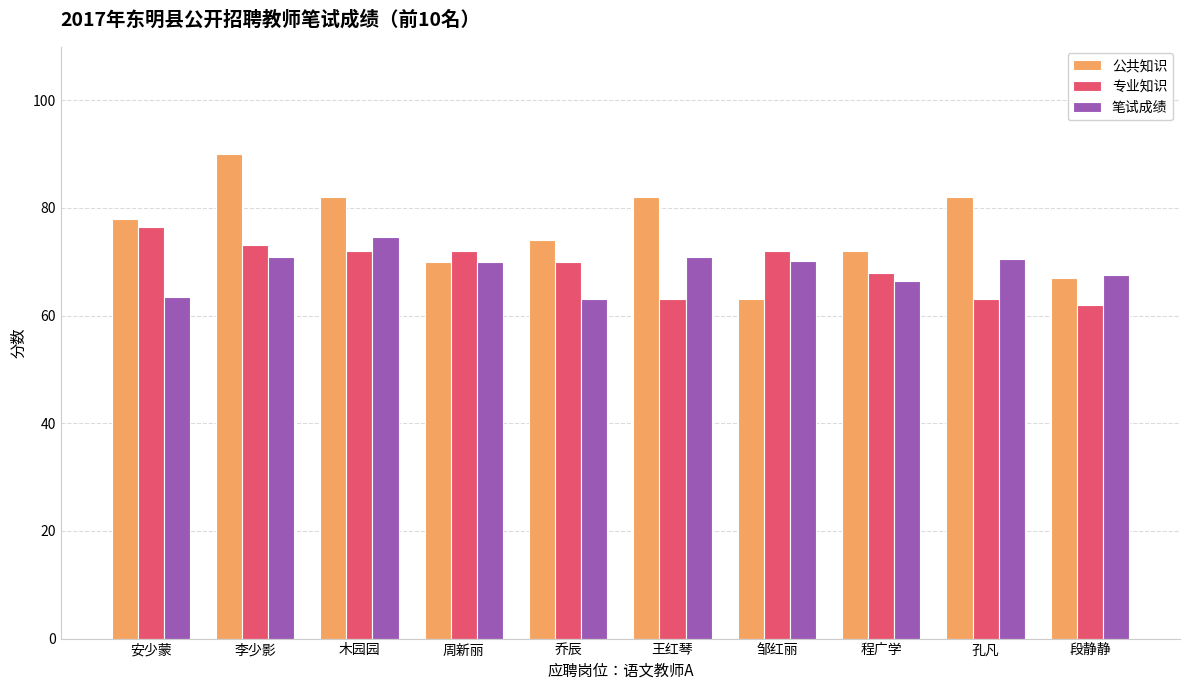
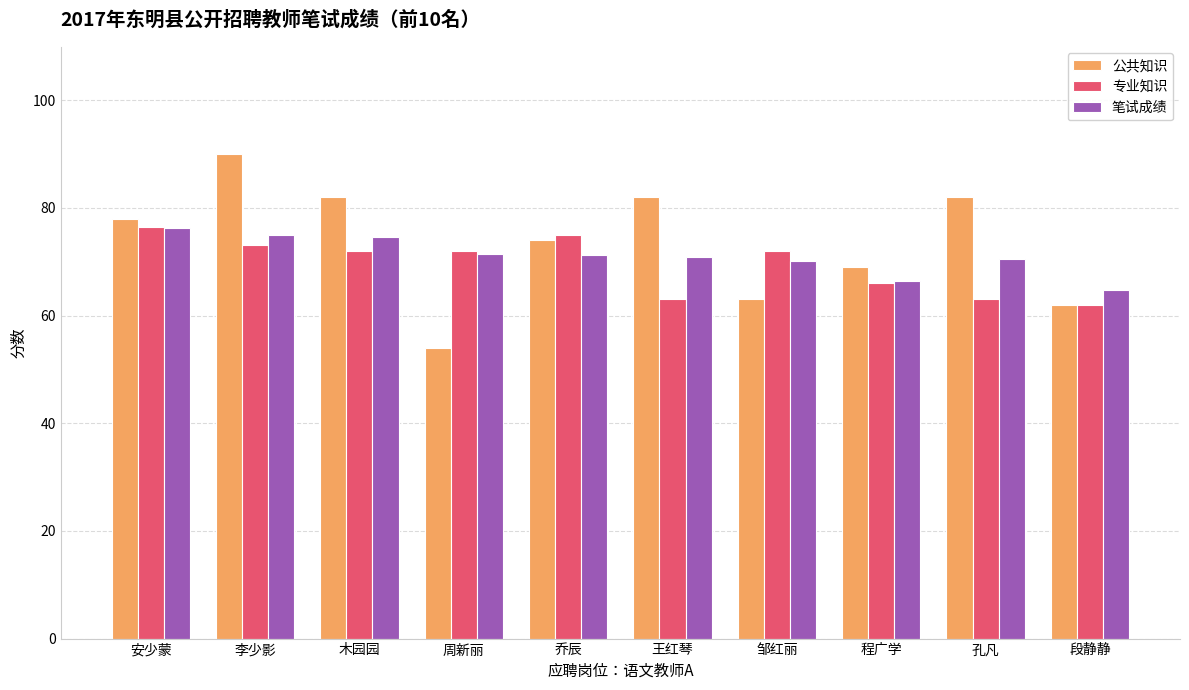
笔试成绩, 安少蒙: 64 -> 76
笔试成绩, 李少影: 71 -> 75
公共知识, 周新丽: 70 -> 54
笔试成绩, 周新丽: 70 -> 71
专业知识, 乔辰: 70 -> 75
笔试成绩, 乔辰: 63 -> 71
公共知识, 程广学: 72 -> 69
专业知识, 程广学: 68 -> 66
公共知识, 段静静: 67 -> 62
笔试成绩, 段静静: 68 -> 65
